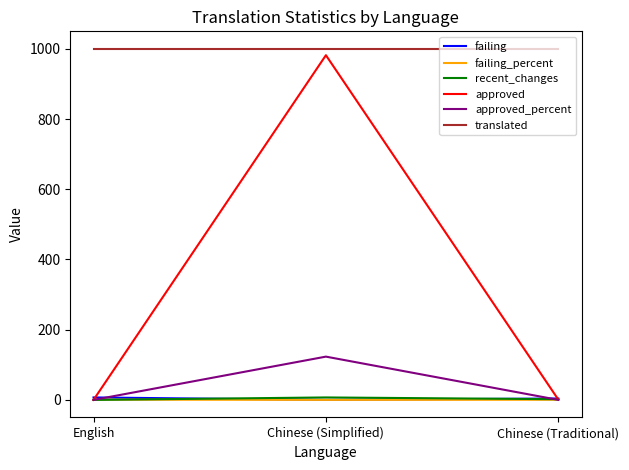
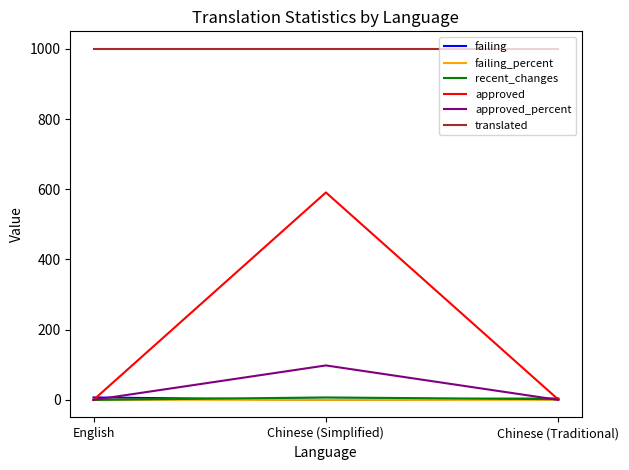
approved, Chinese (Simplified): 980 -> 590
approved_percent, Chinese (Simplified): 120 -> 100
